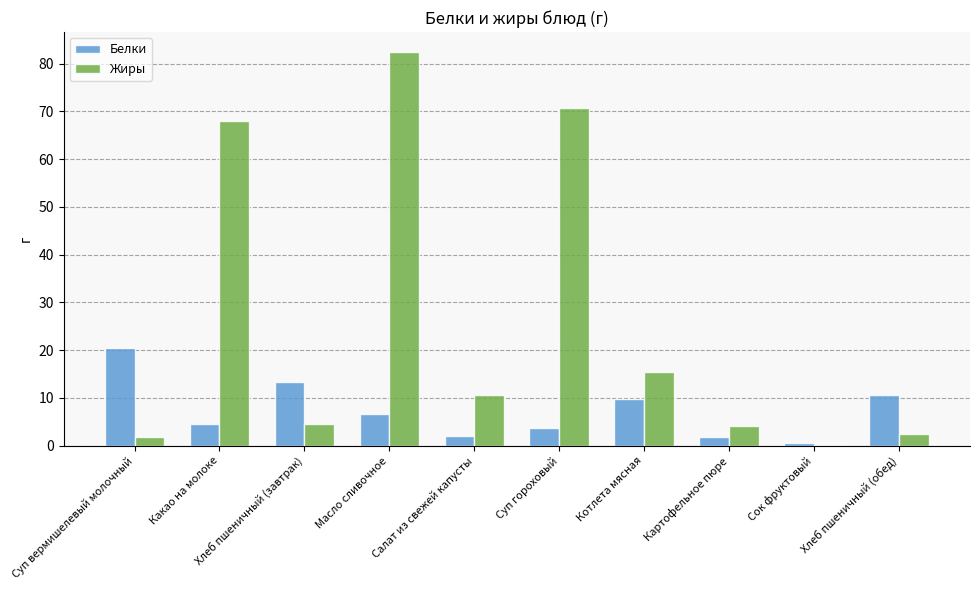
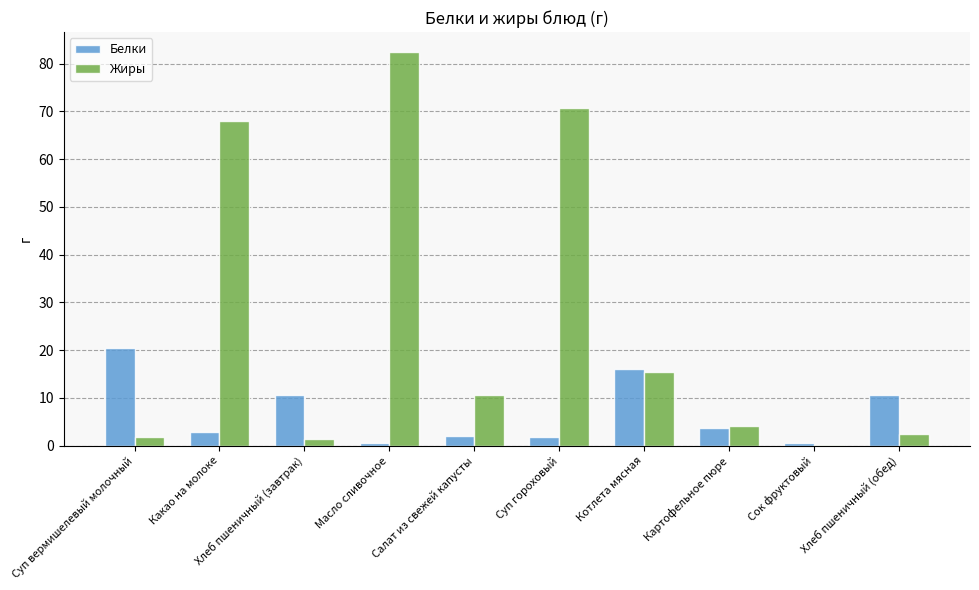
Белки, Какао на молоке: 5 -> 3
Белки, Хлеб пшеничный (завтрак): 13 -> 11
Жиры, Хлеб пшеничный (завтрак): 5 -> 2
Белки, Масло сливочное: 7 -> 1
Белки, Суп гороховый: 4 -> 2
Белки, Котлета мясная: 10 -> 16
Белки, Картофельное пюре: 2 -> 4
